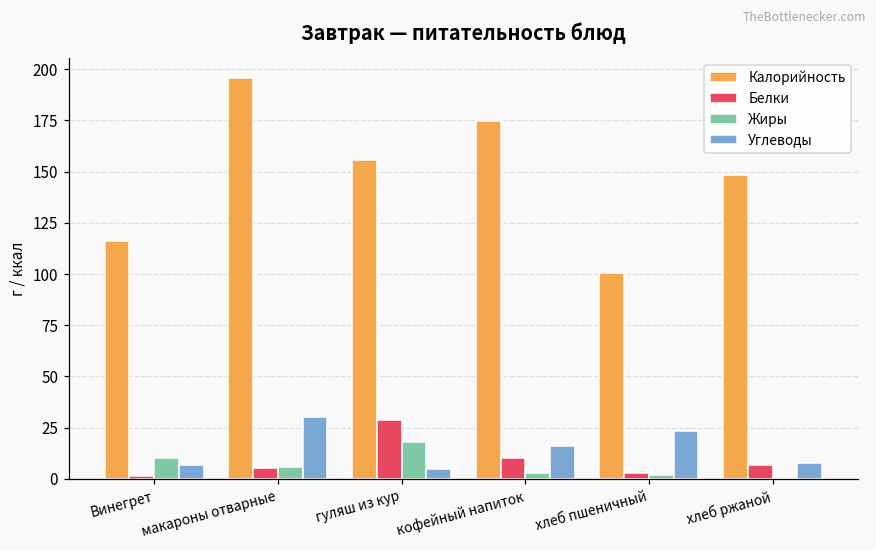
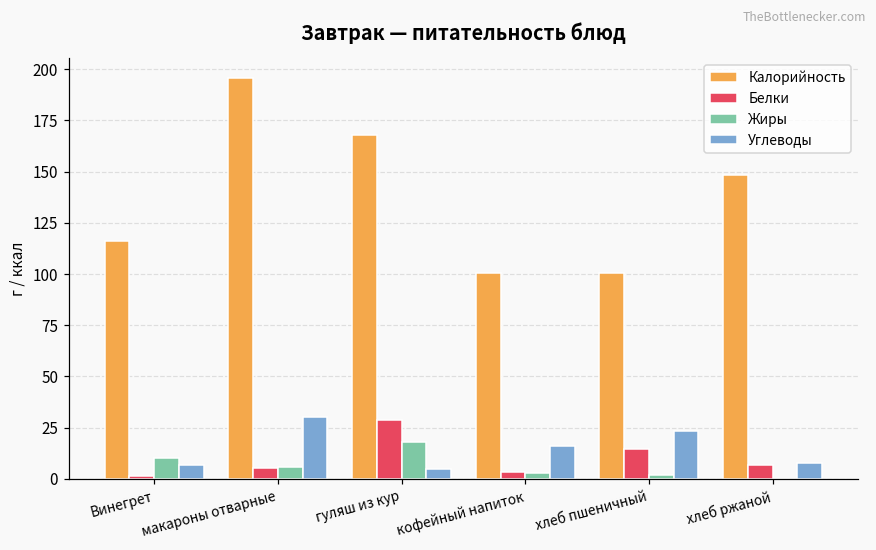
Калорийность, гуляш из кур: 156 -> 168
Калорийность, кофейный напиток: 175 -> 101
Белки, кофейный напиток: 10 -> 3
Белки, хлеб пшеничный: 3 -> 14
